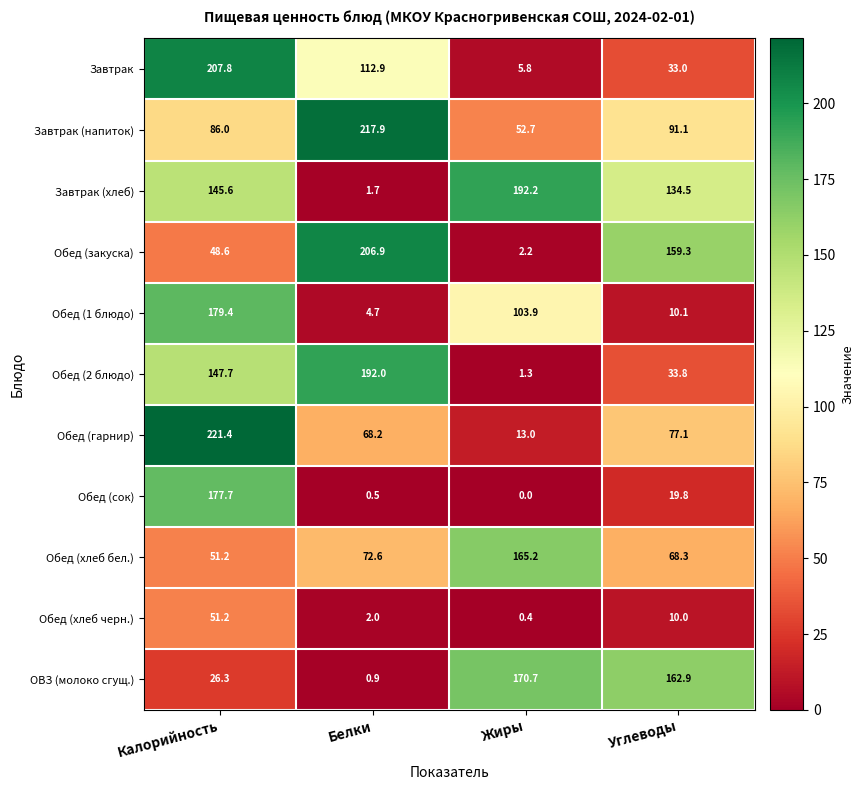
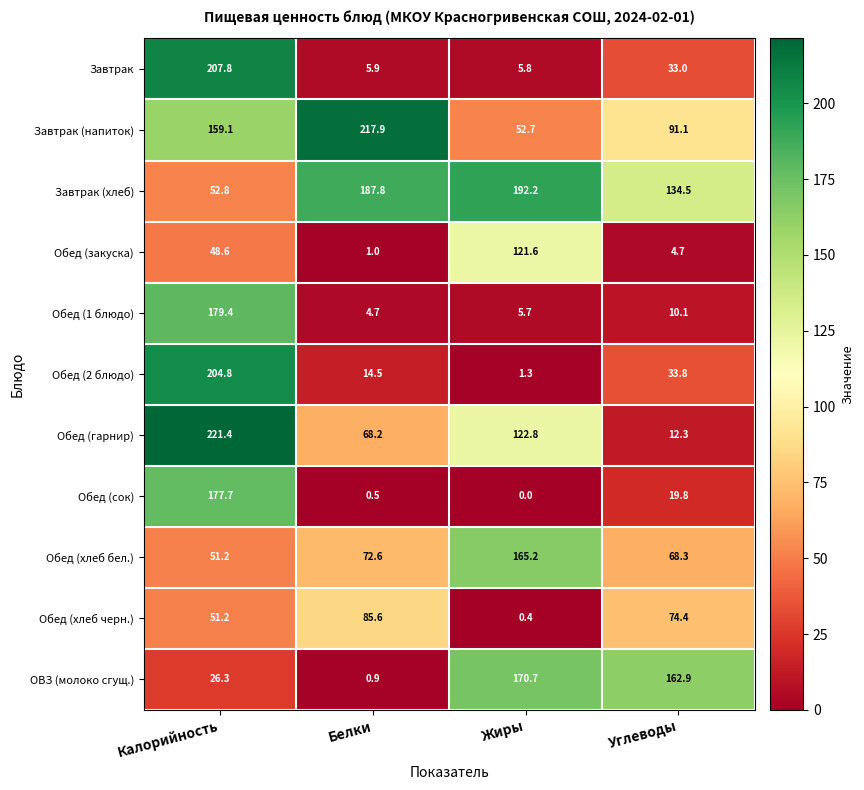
Завтрак, Белки: 112.9 -> 5.9
Завтрак (напиток), Калорийность: 86.0 -> 159.1
Завтрак (хлеб), Калорийность: 145.6 -> 52.8
Завтрак (хлеб), Белки: 1.7 -> 187.8
Обед (закуска), Белки: 206.9 -> 1.0
Обед (закуска), Жиры: 2.2 -> 121.6
Обед (закуска), Углеводы: 159.3 -> 4.7
Обед (1 блюдо), Жиры: 103.9 -> 5.7
Обед (2 блюдо), Калорийность: 147.7 -> 204.8
Обед (2 блюдо), Белки: 192.0 -> 14.5
Обед (гарнир), Жиры: 13.0 -> 122.8
Обед (гарнир), Углеводы: 77.1 -> 12.3
Обед (хлеб черн.), Белки: 2.0 -> 85.6
Обед (хлеб черн.), Углеводы: 10.0 -> 74.4
